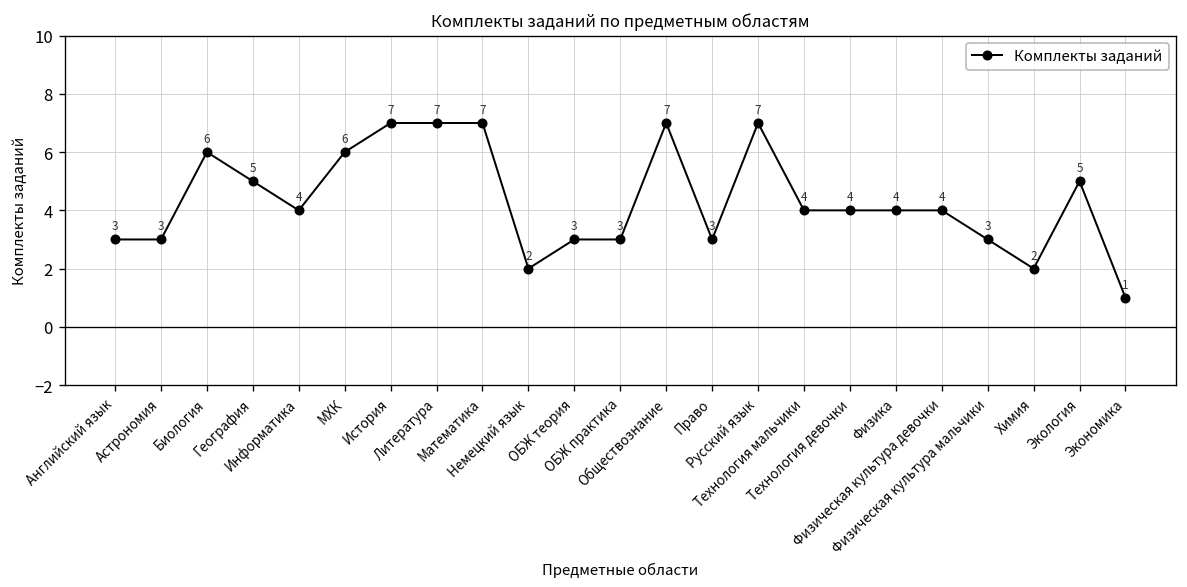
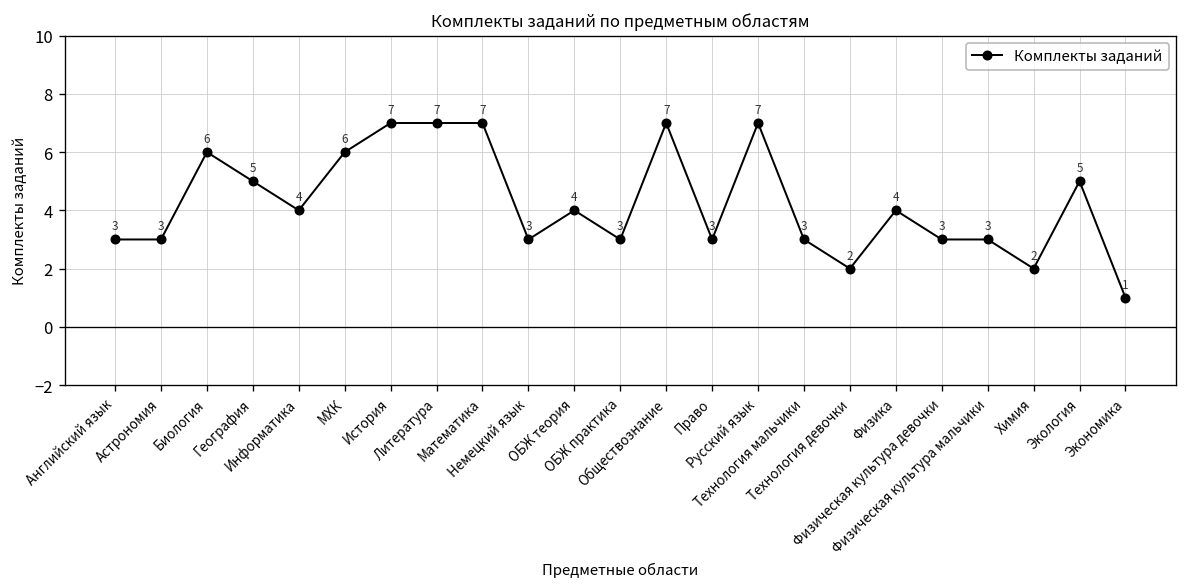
Немецкий язык: 2 -> 3
ОБЖ теория: 3 -> 4
Технология мальчики: 4 -> 3
Технология девочки: 4 -> 2
Физическая культура девочки: 4 -> 3
